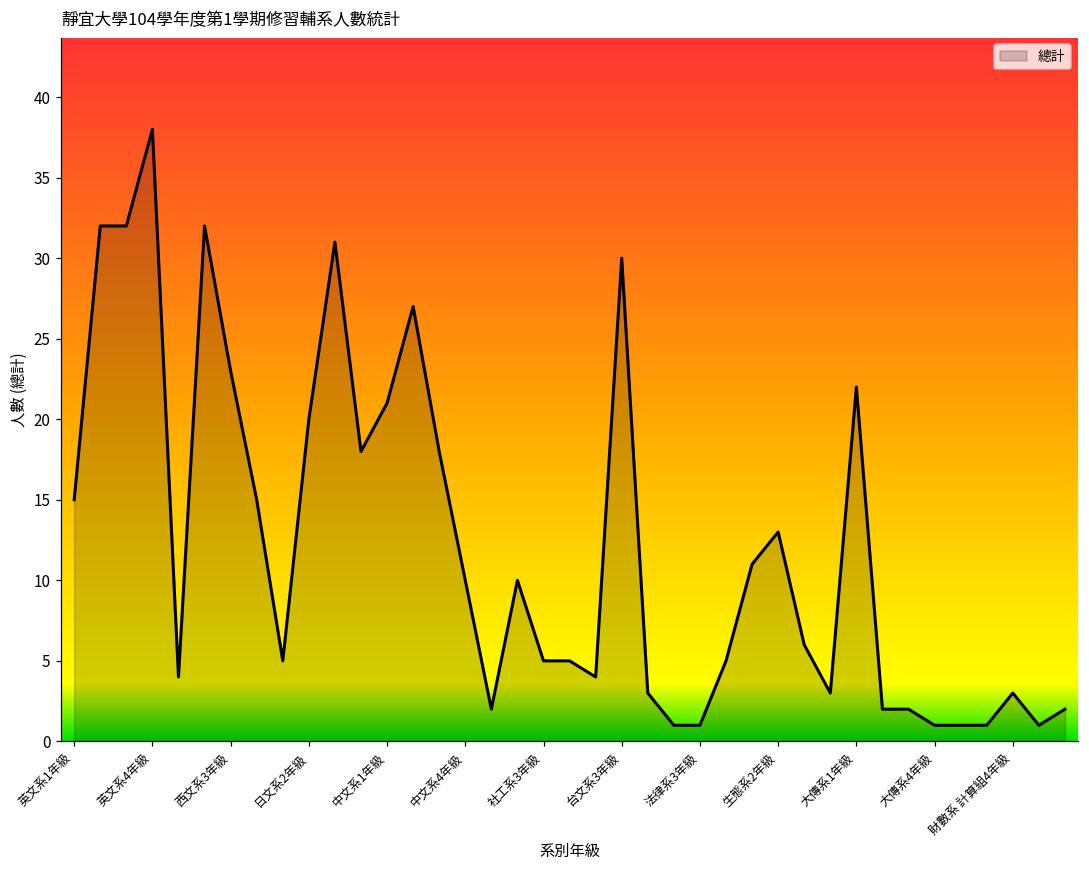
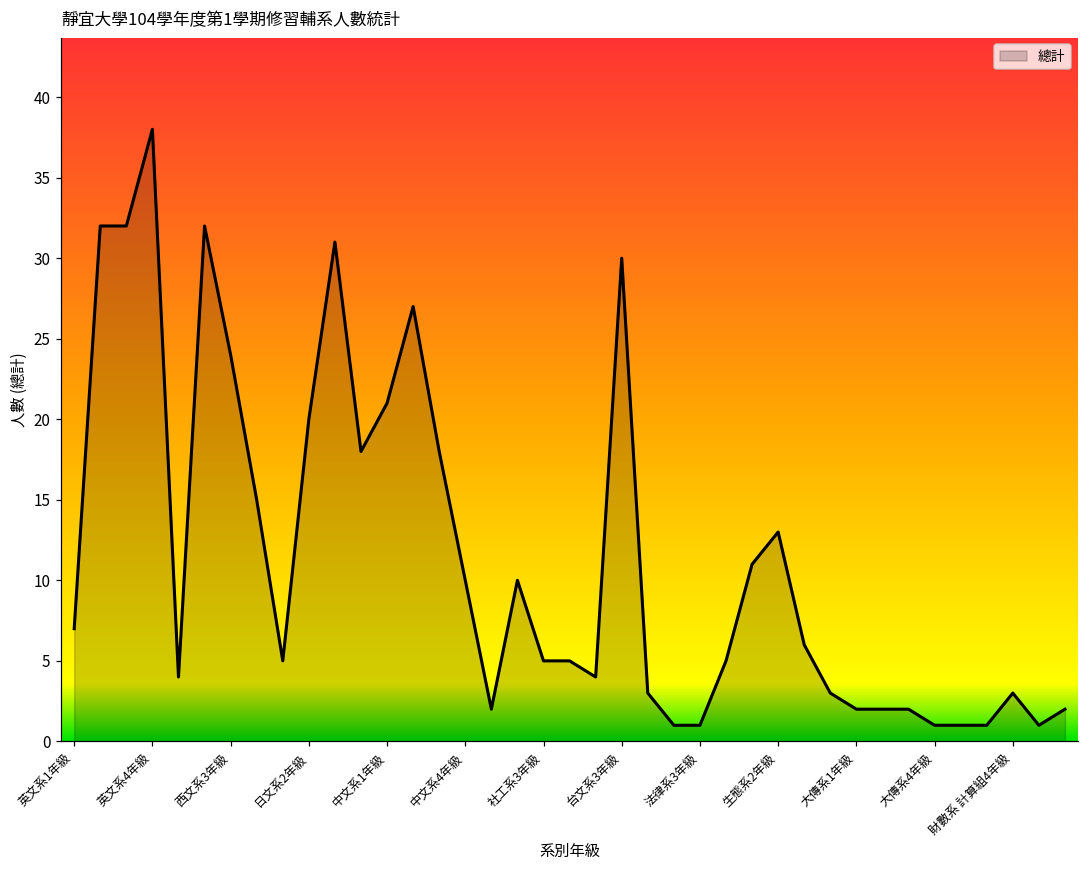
英文系1年級: 15 -> 7
西文系3年級: 23 -> 24
大傳系1年級: 22 -> 2
